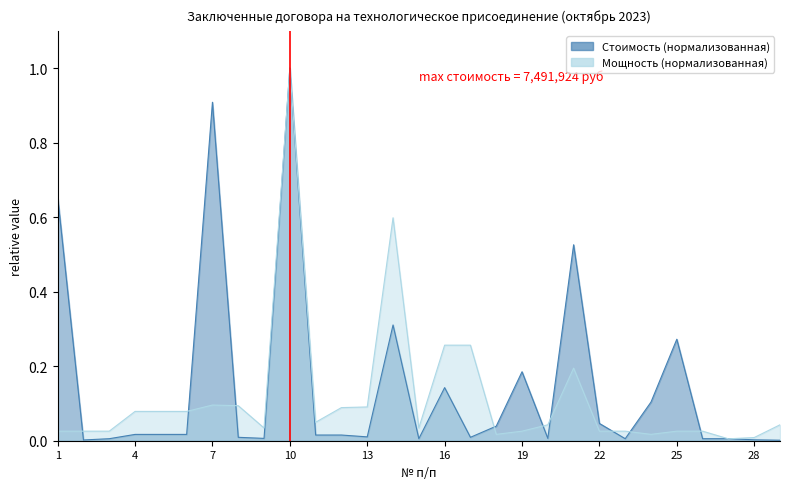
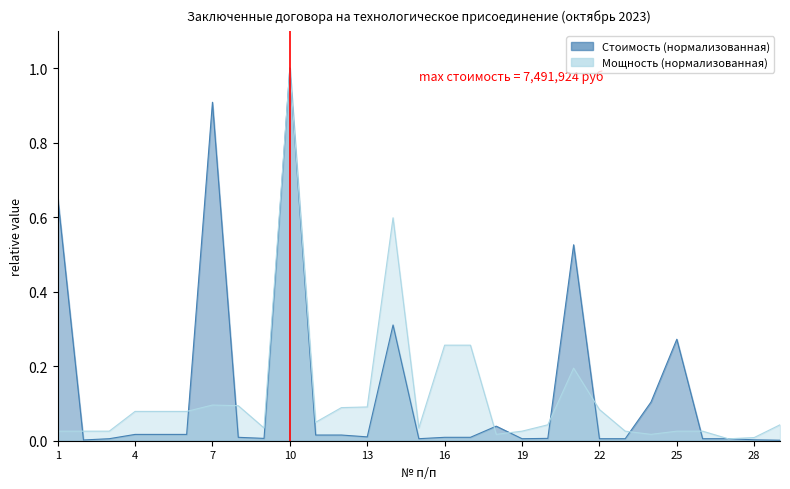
Стоимость (нормализованная), 16: 0.14 -> 0.01
Стоимость (нормализованная), 19: 0.19 -> 0.01
Стоимость (нормализованная), 22: 0.05 -> 0.01
Мощность (нормализованная), 22: 0.03 -> 0.08
